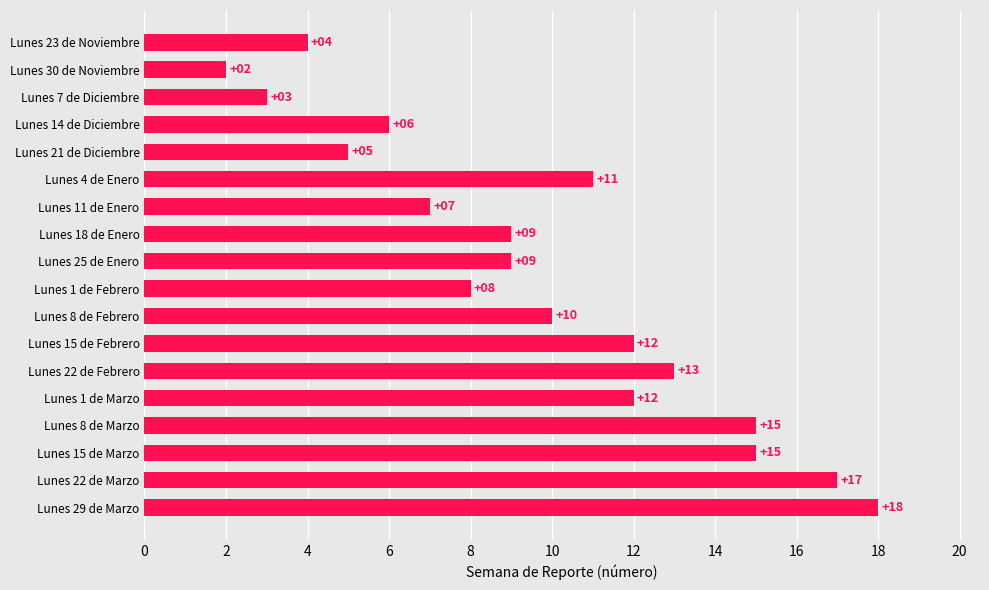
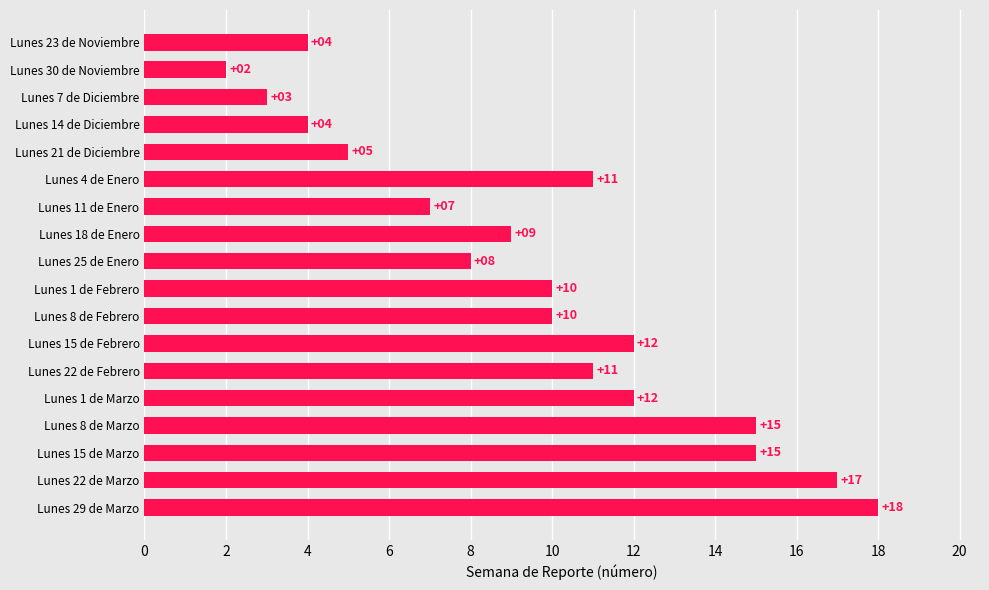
Lunes 14 de Diciembre: +06 -> +04
Lunes 25 de Enero: +09 -> +08
Lunes 1 de Febrero: +08 -> +10
Lunes 22 de Febrero: +13 -> +11
